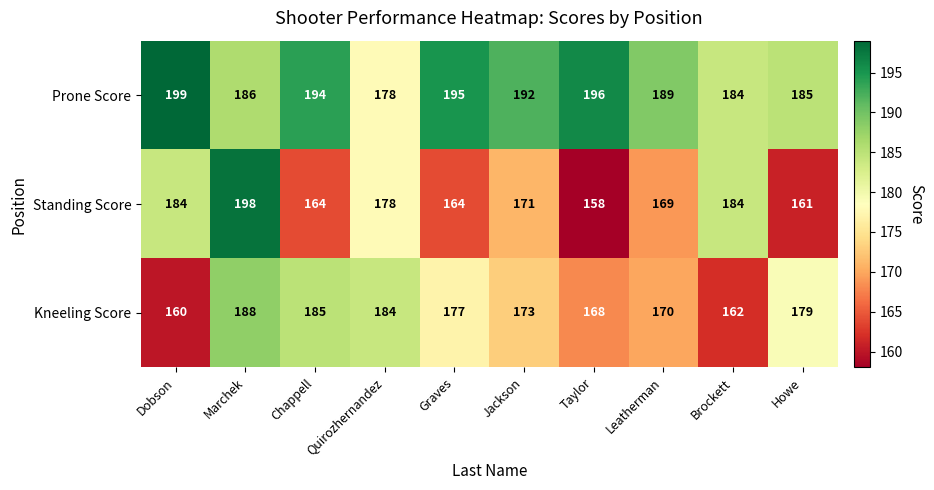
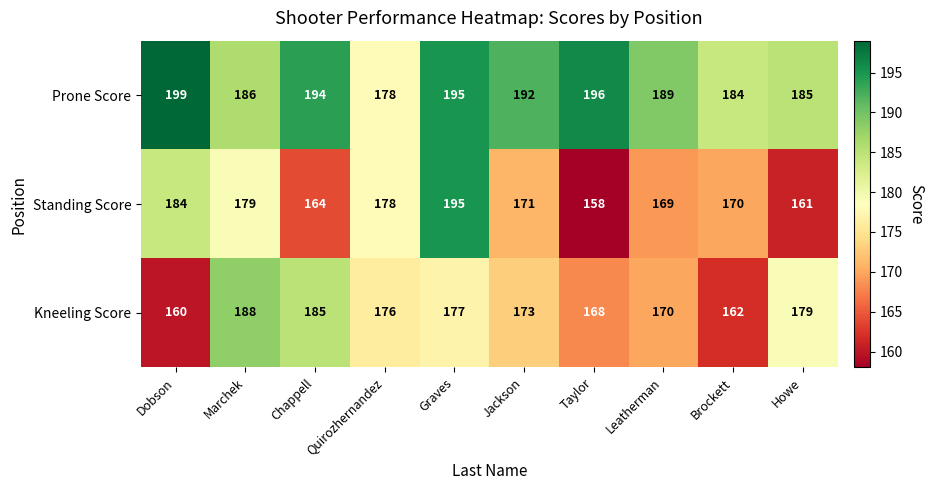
Standing Score, Marchek: 198 -> 179
Standing Score, Graves: 164 -> 195
Standing Score, Brockett: 184 -> 170
Kneeling Score, Quirozhernandez: 184 -> 176
